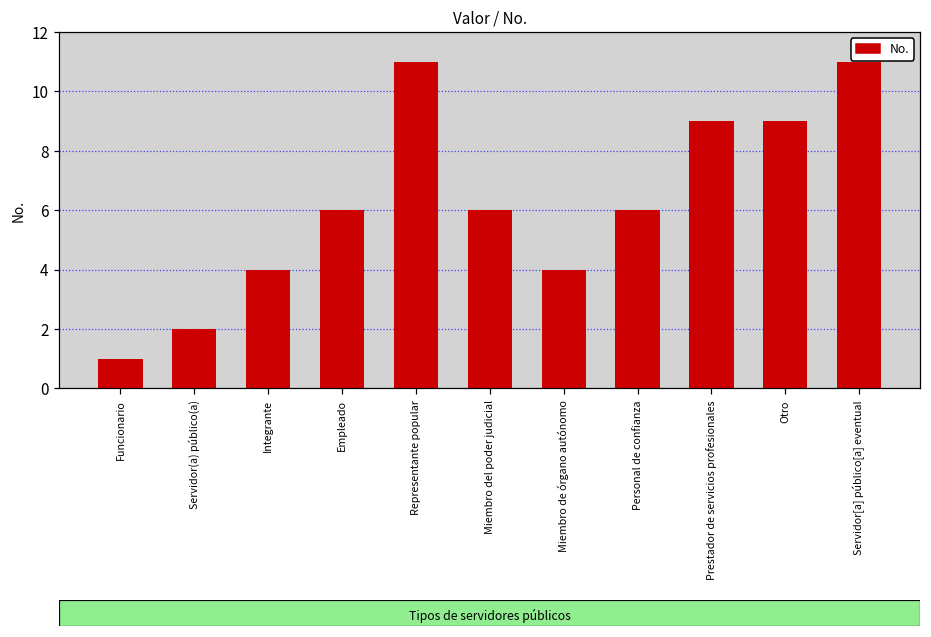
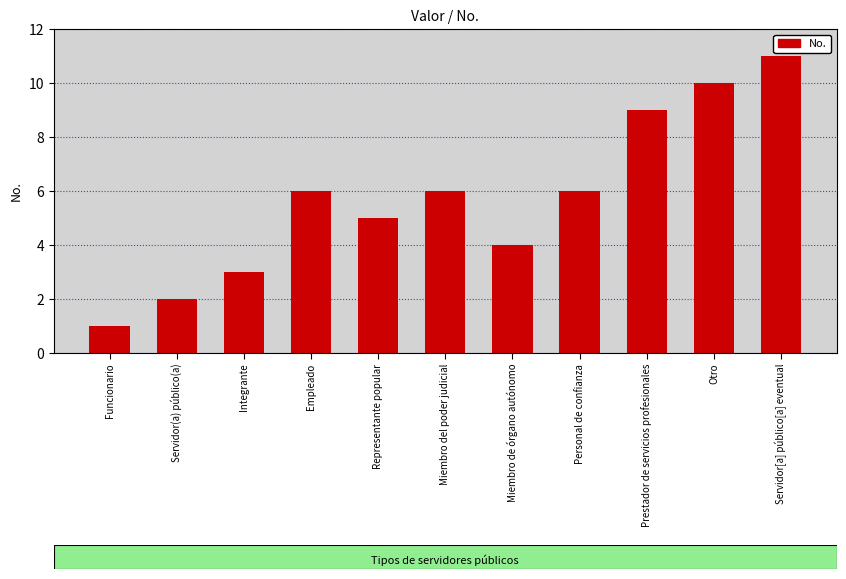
Integrante: 4 -> 3
Representante popular: 11 -> 5
Otro: 9 -> 10
